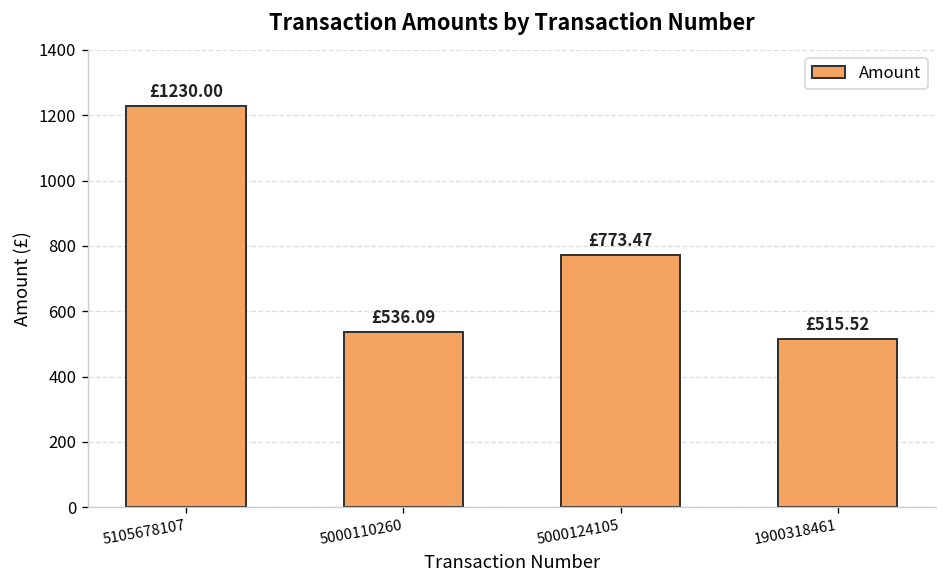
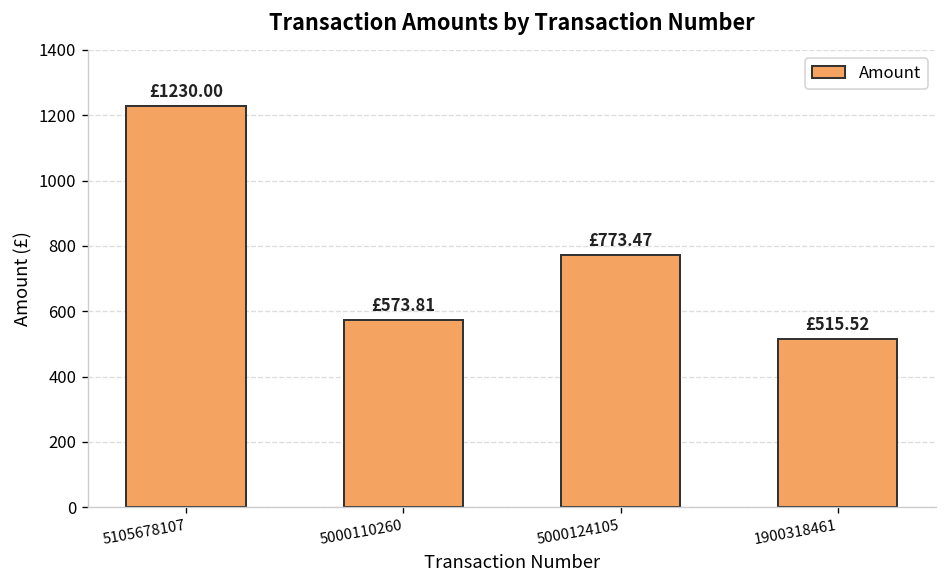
5000110260: £536.09 -> £573.81
